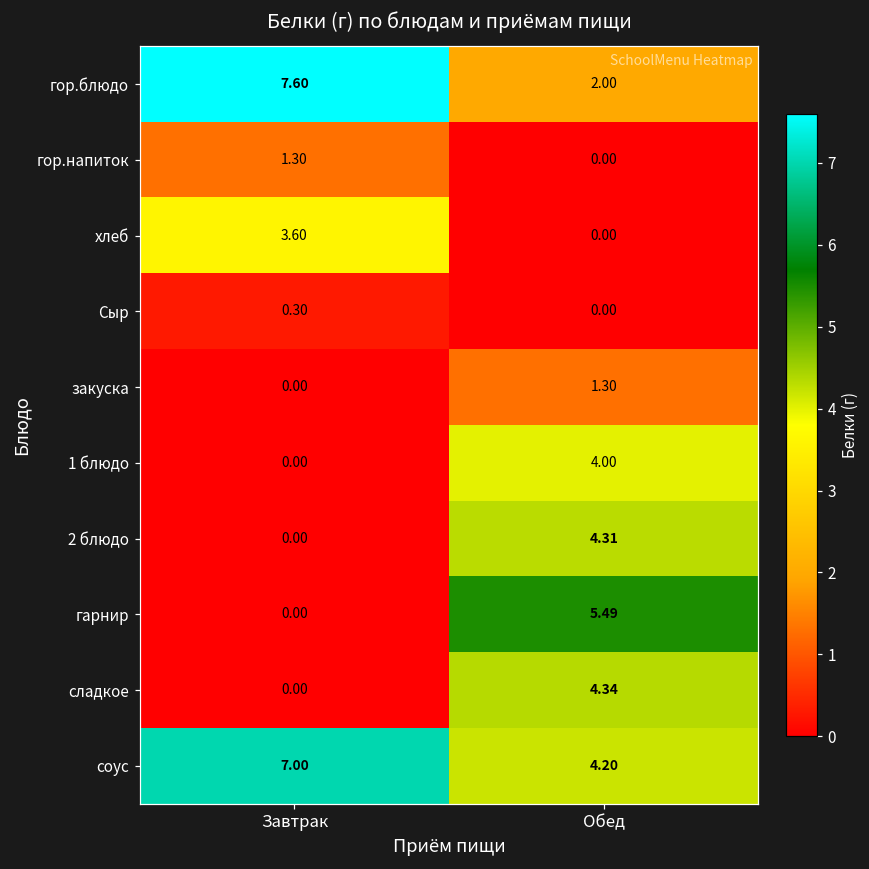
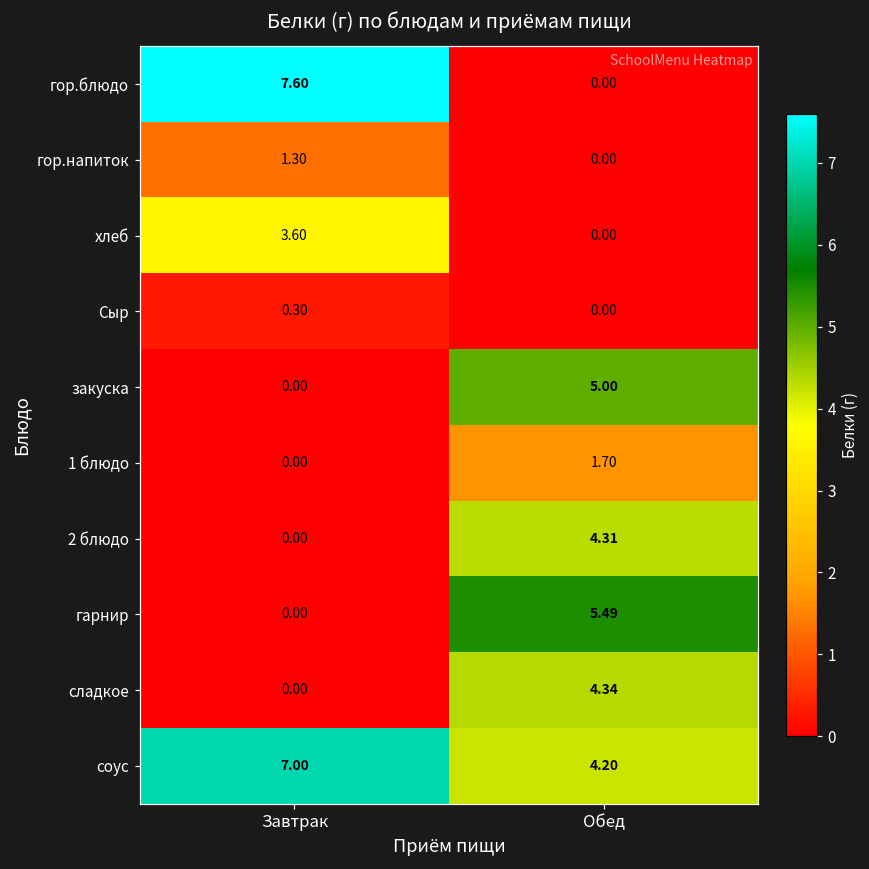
гор.блюдо, Обед: 2.00 -> 0.00
закуска, Обед: 1.30 -> 5.00
1 блюдо, Обед: 4.00 -> 1.70
